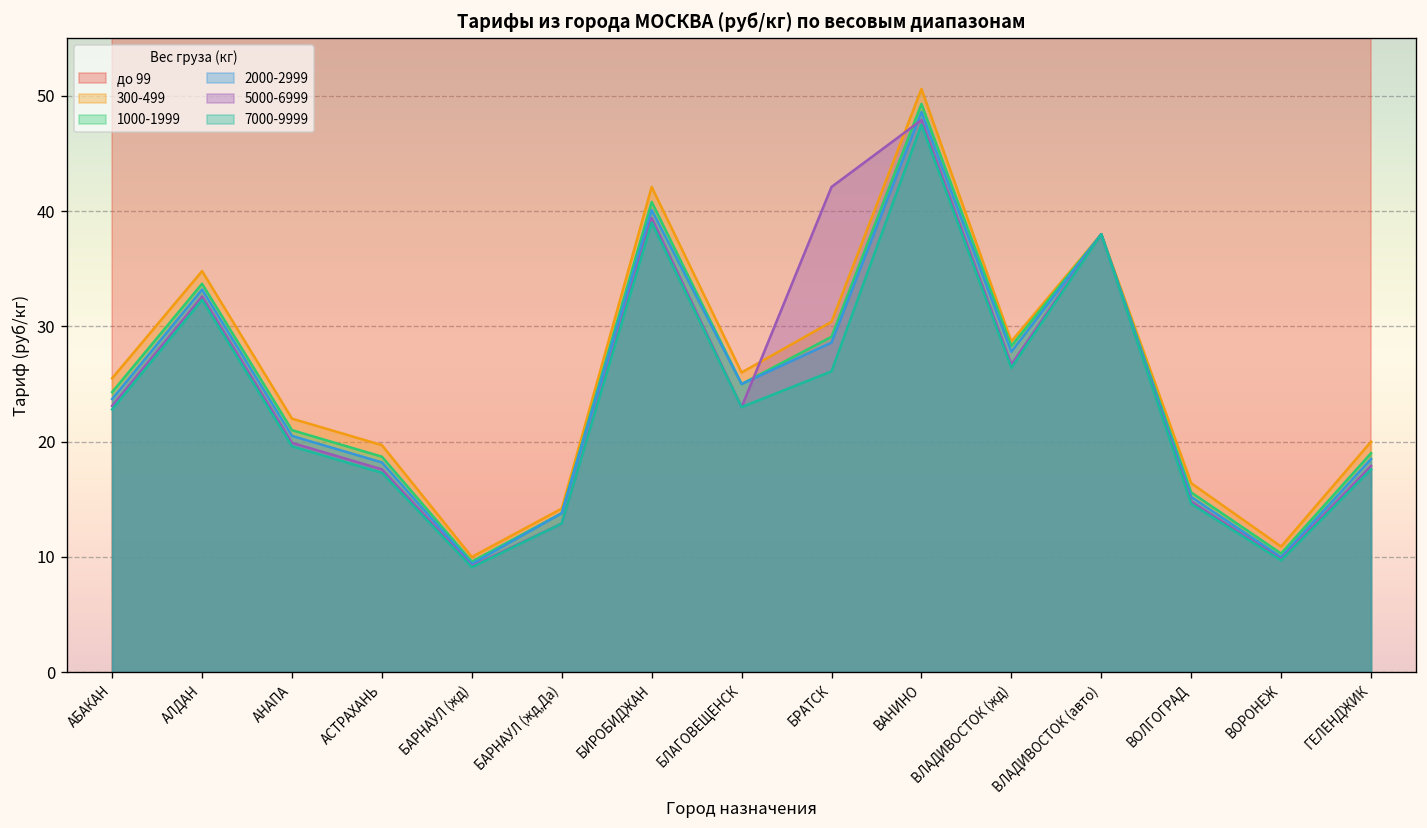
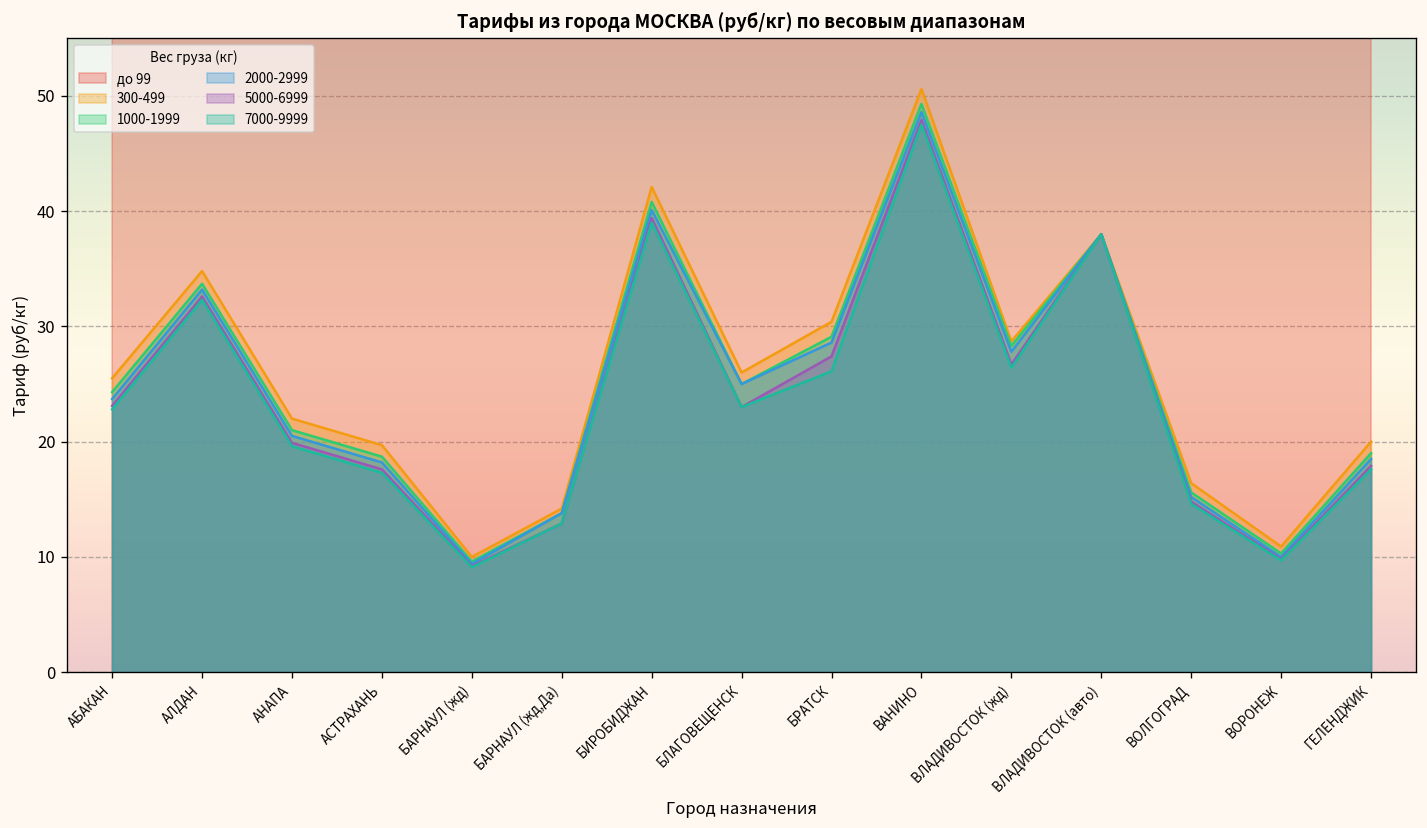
5000-6999, БРАТСК: 42 -> 27
